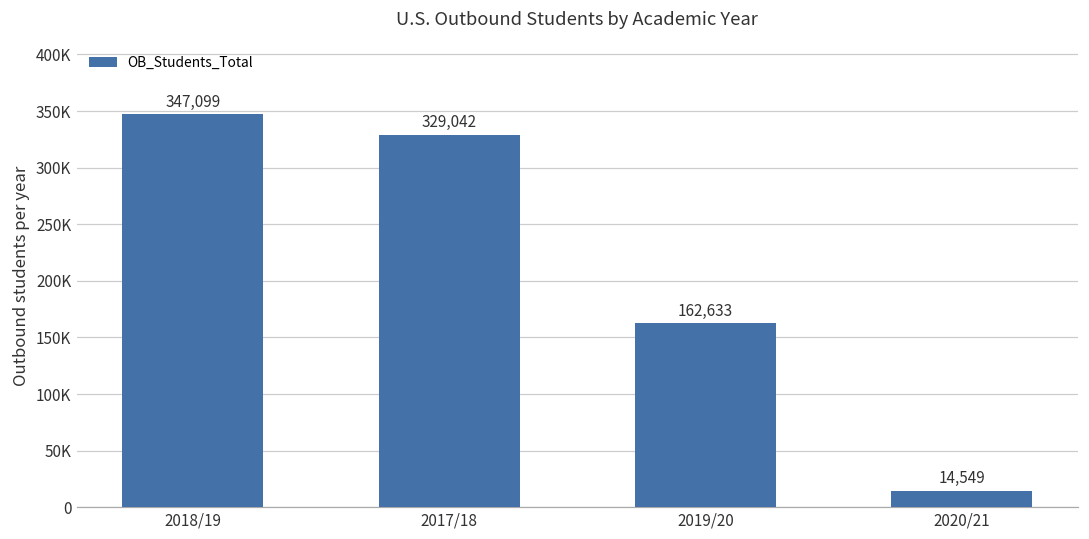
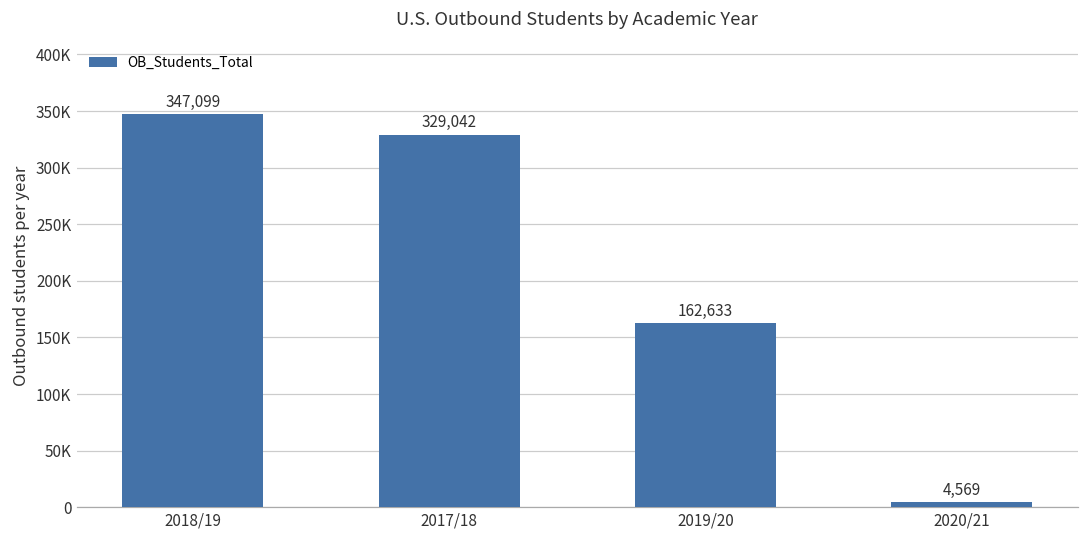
2020/21: 14,549 -> 4,569
